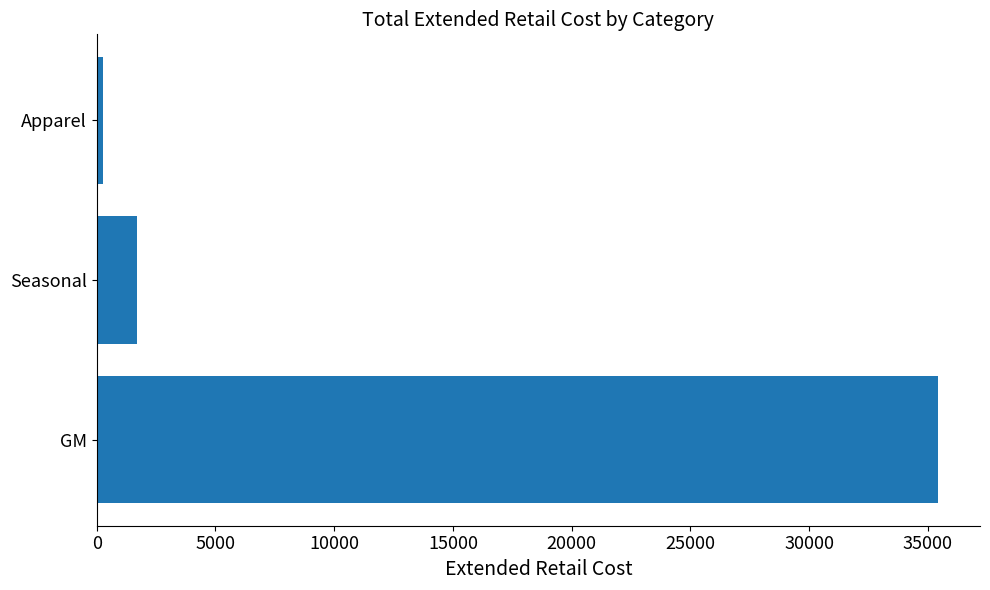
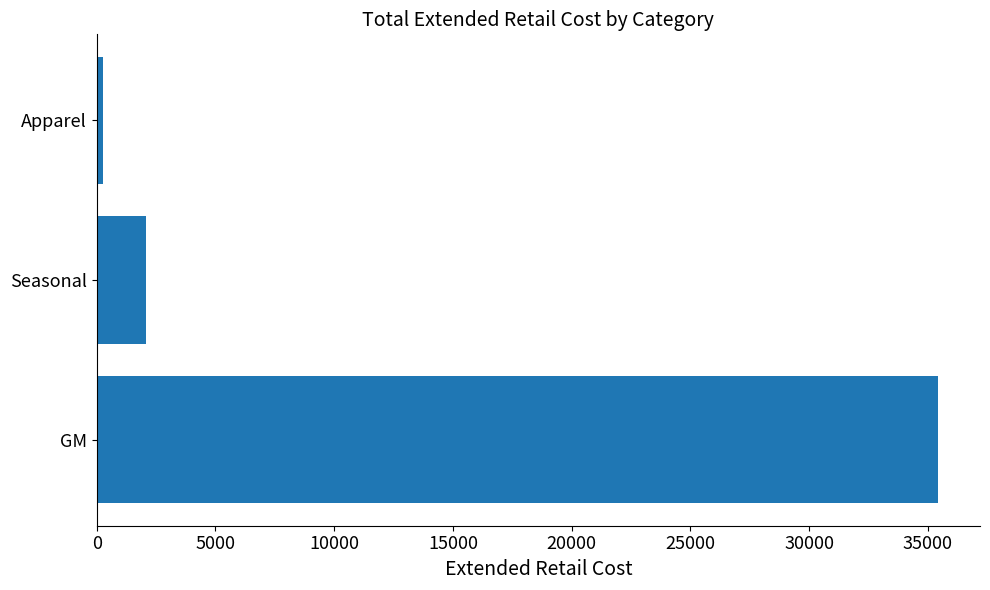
Seasonal: 1700 -> 2100
